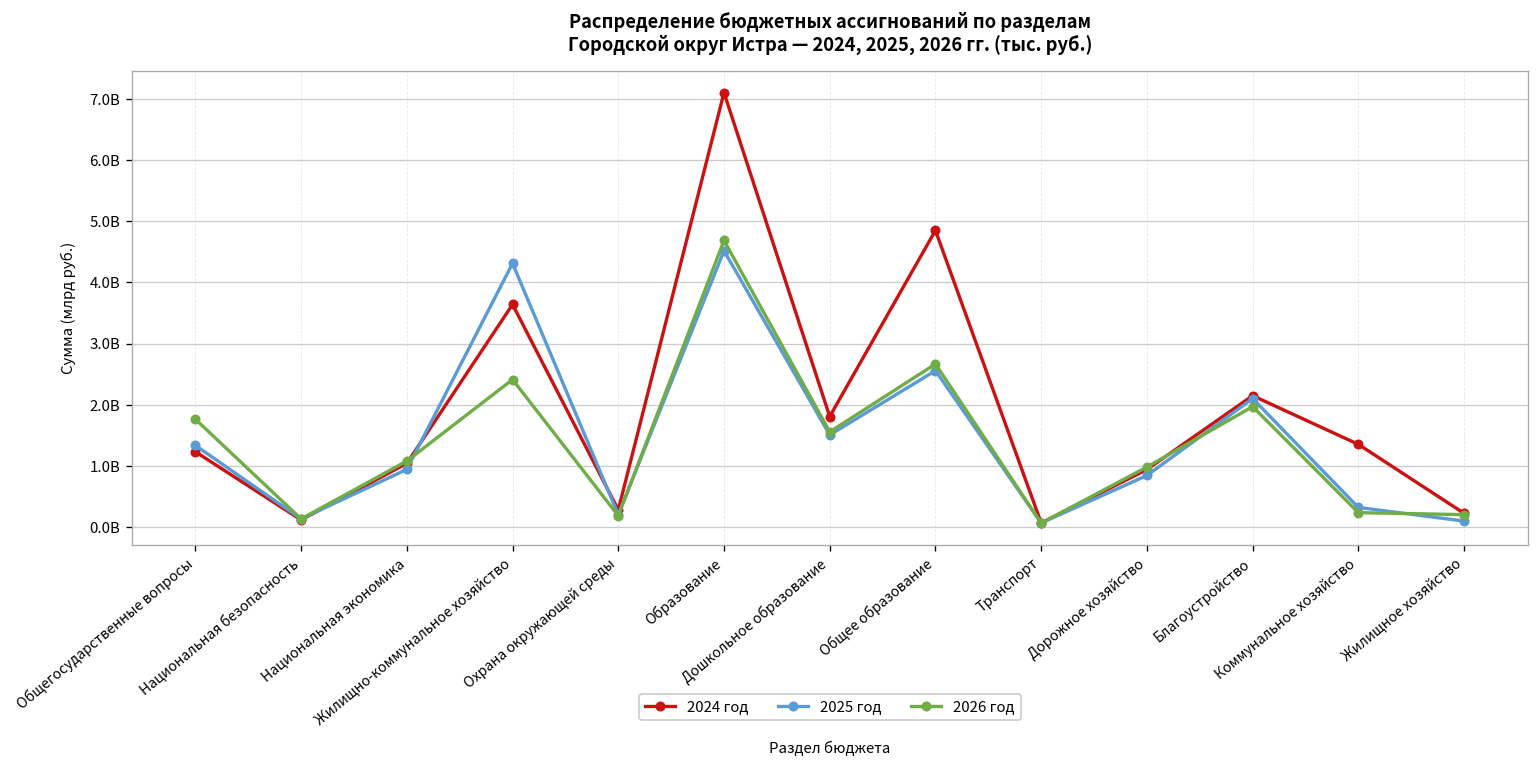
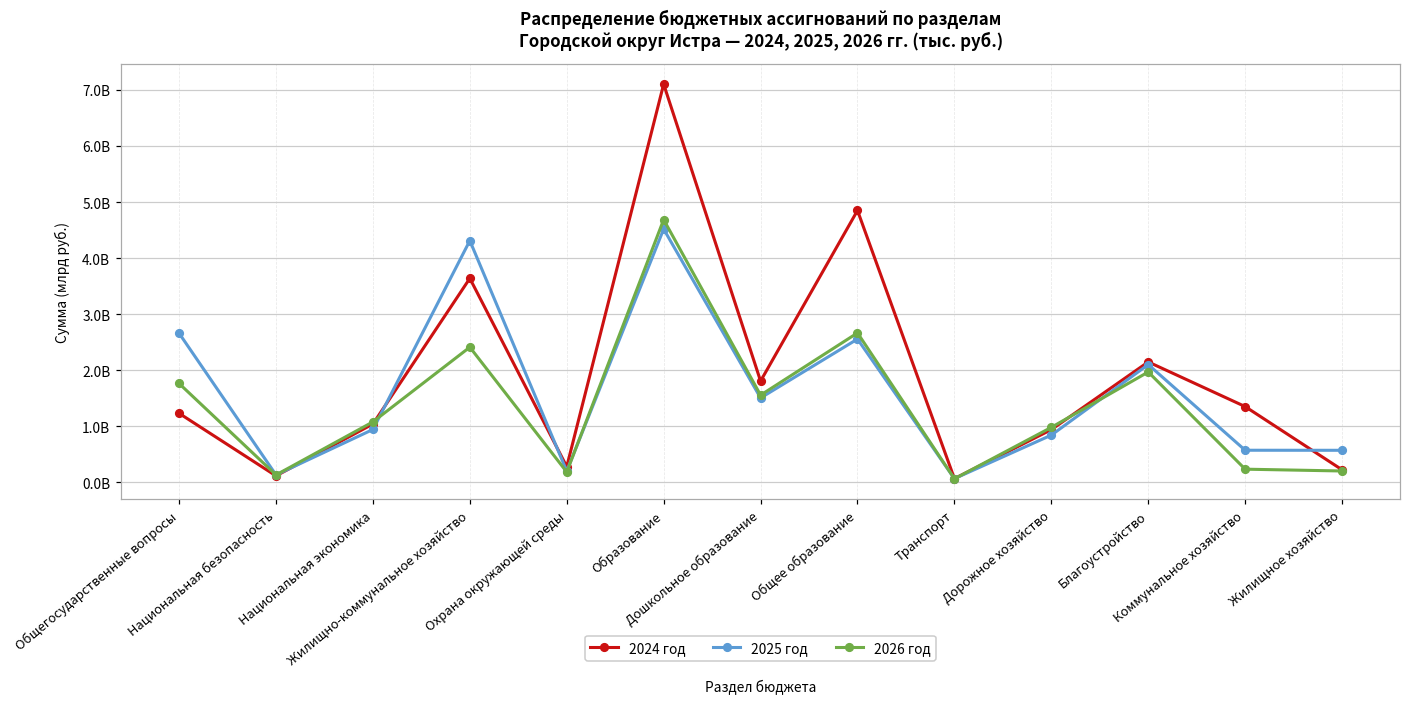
2025 год, Общегосударственные вопросы: 1300000000 -> 2700000000
2025 год, Коммунальное хозяйство: 300000000 -> 600000000
2025 год, Жилищное хозяйство: 100000000 -> 600000000
